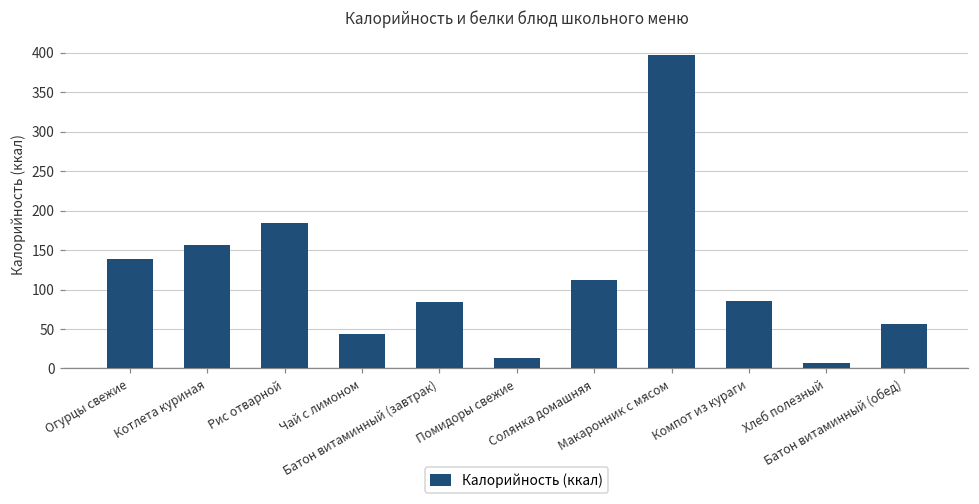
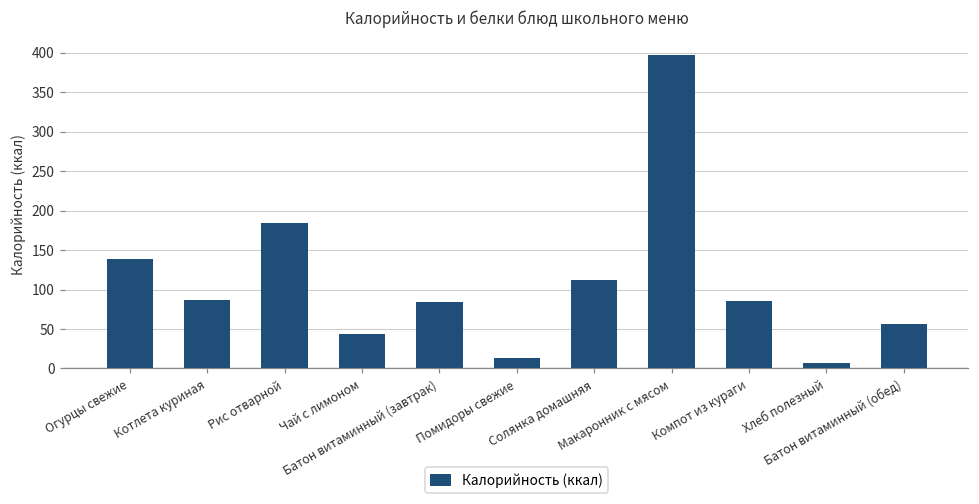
Котлета куриная: 160 -> 90
